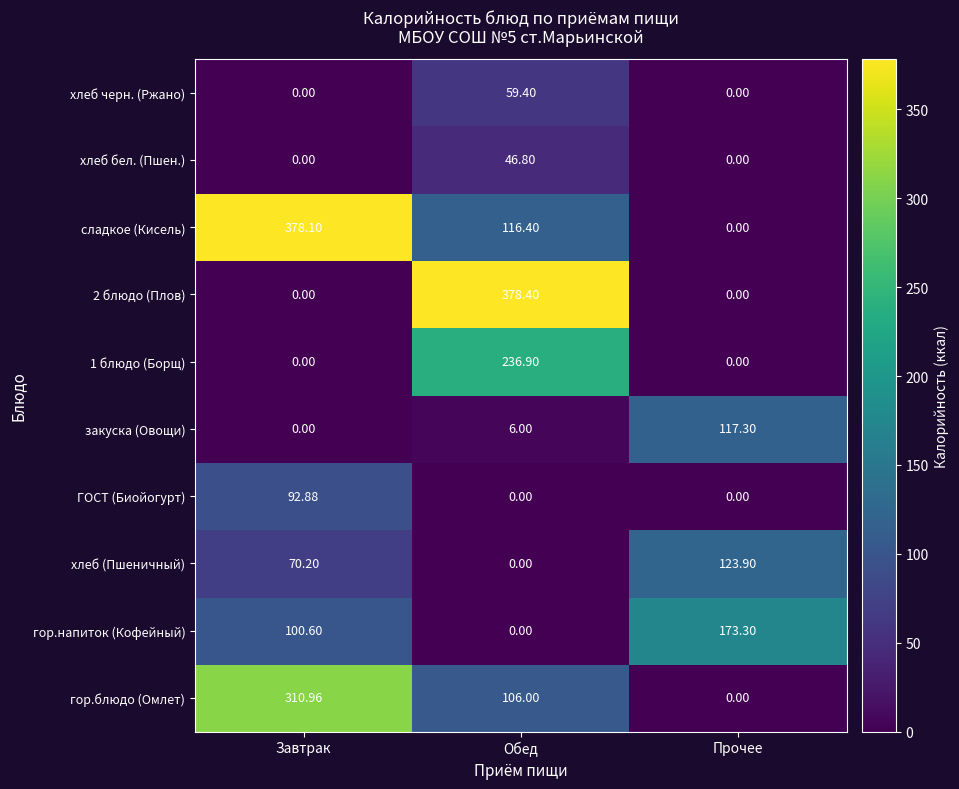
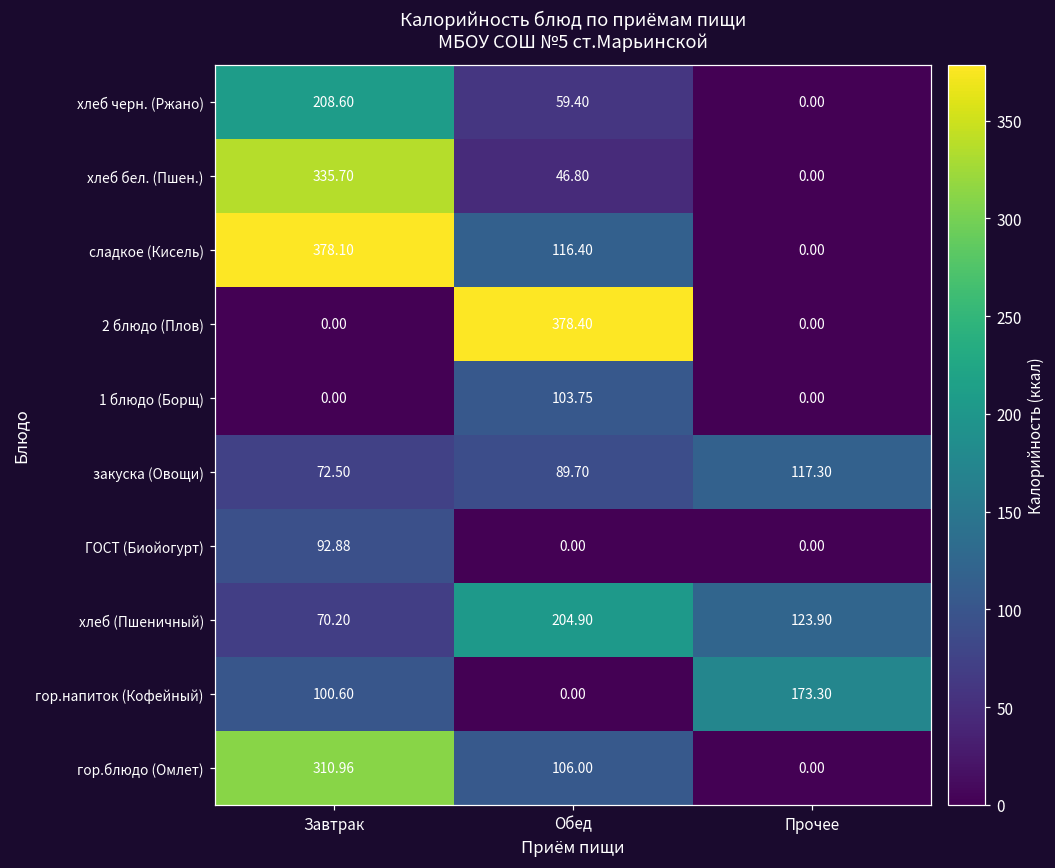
хлеб черн. (Ржано), Завтрак: 0.00 -> 208.60
хлеб бел. (Пшен.), Завтрак: 0.00 -> 335.70
1 блюдо (Борщ), Обед: 236.90 -> 103.75
закуска (Овощи), Завтрак: 0.00 -> 72.50
закуска (Овощи), Обед: 6.00 -> 89.70
хлеб (Пшеничный), Обед: 0.00 -> 204.90
